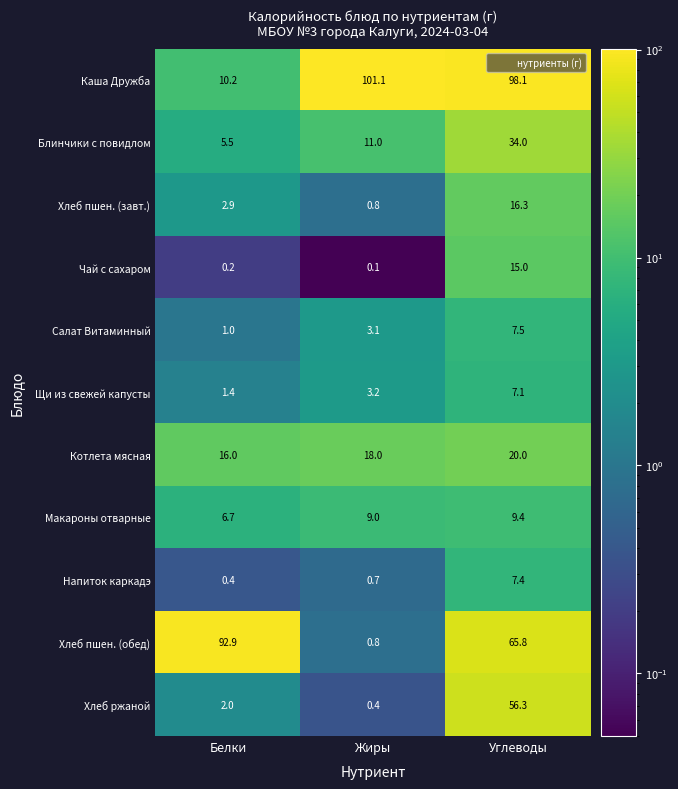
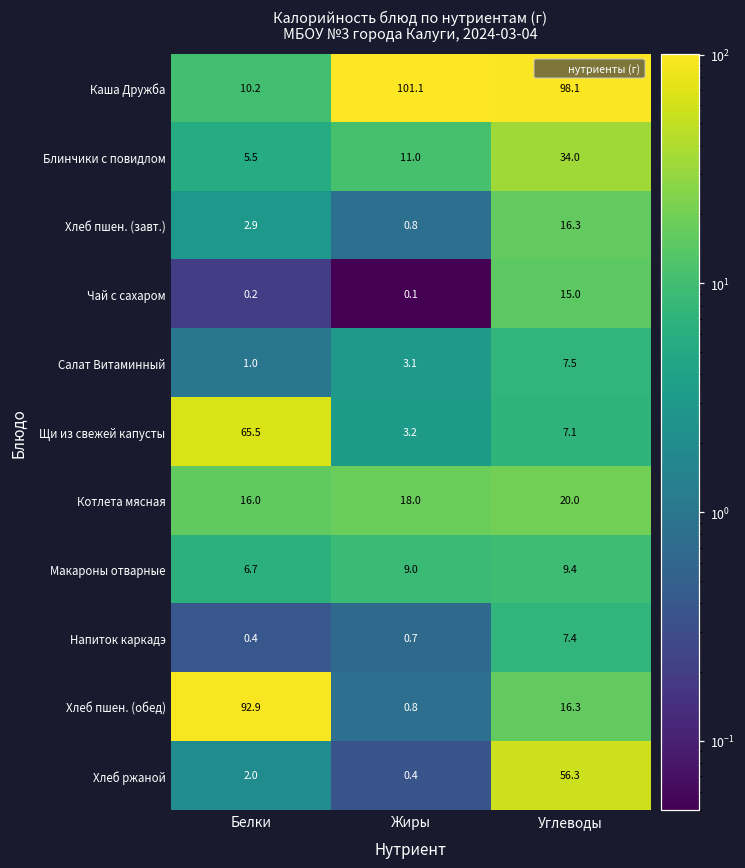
Щи из свежей капусты, Белки: 1.4 -> 65.5
Хлеб пшен. (обед), Углеводы: 65.8 -> 16.3
